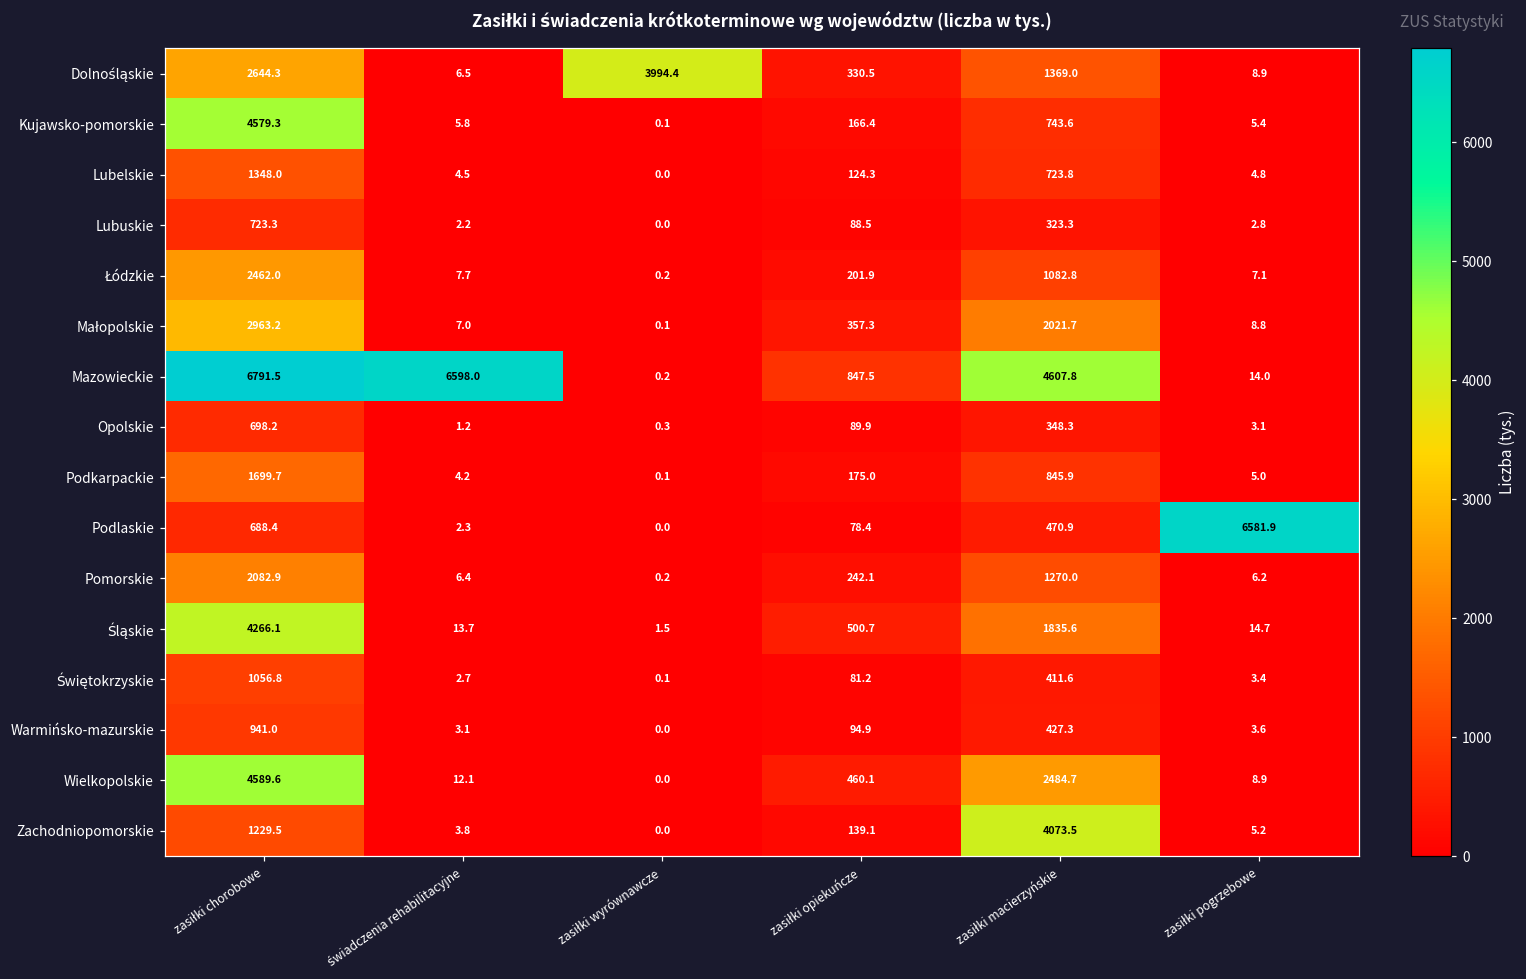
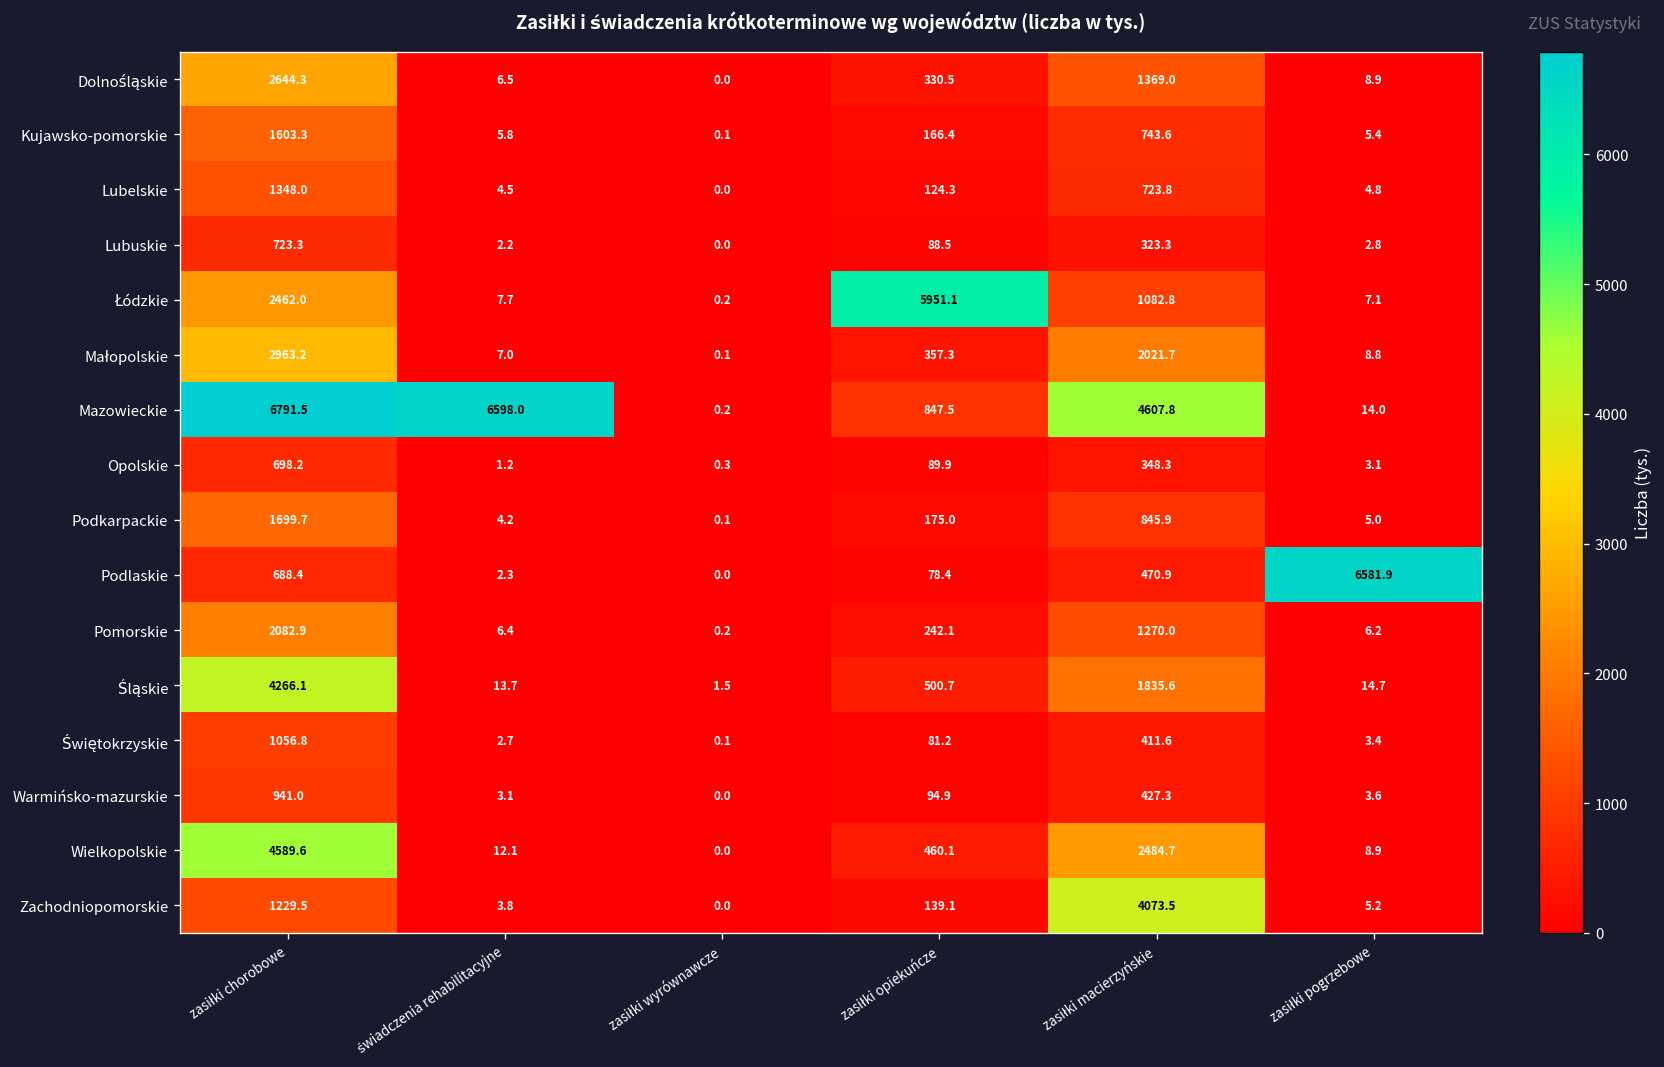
Dolnośląskie, zasiłki wyrównawcze: 3994.4 -> 0.0
Kujawsko-pomorskie, zasiłki chorobowe: 4579.3 -> 1603.3
Łódzkie, zasiłki opiekuńcze: 201.9 -> 5951.1
